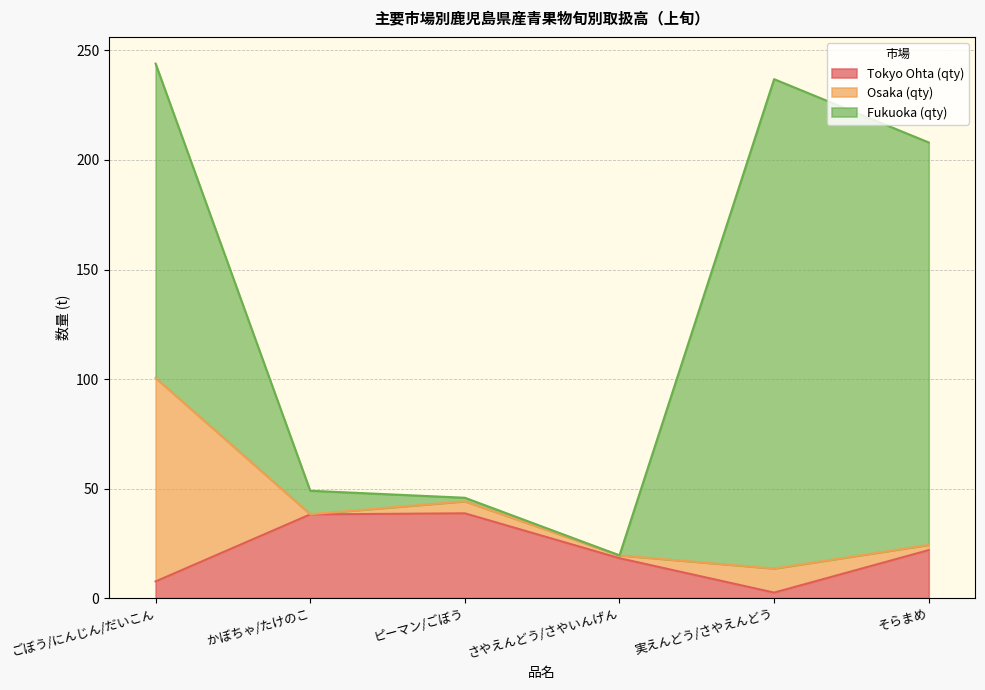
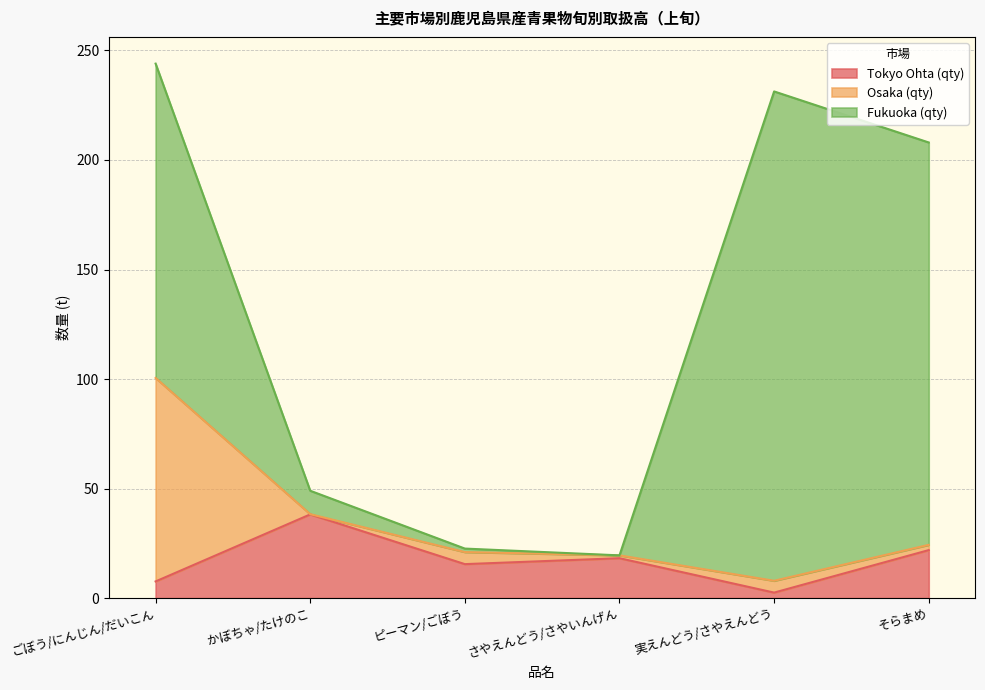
Tokyo Ohta (qty), ピーマン/ごぼう: 39 -> 16
Osaka (qty), 実えんどう/さやえんどう: 11 -> 5
